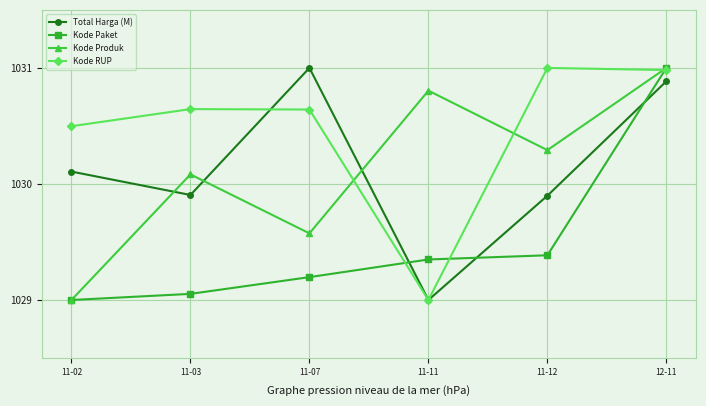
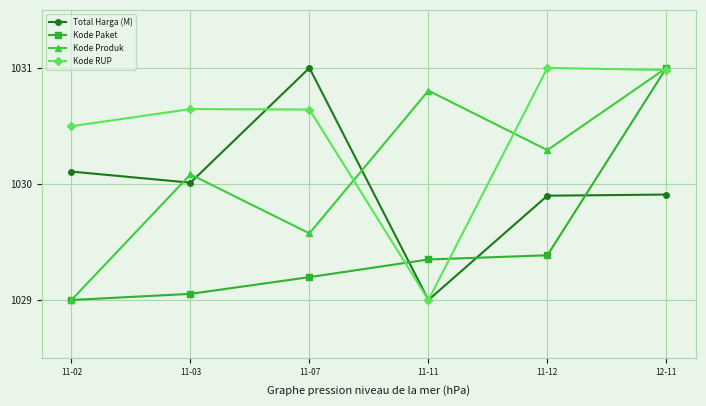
Total Harga (M), 11-03: 1029.91 -> 1030.01
Total Harga (M), 12-11: 1030.89 -> 1029.91
